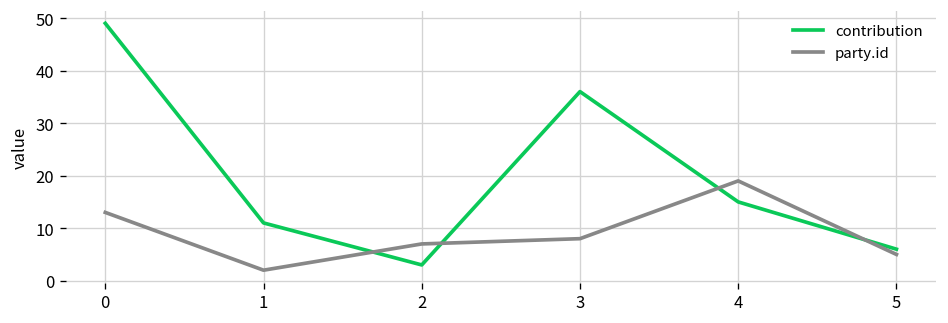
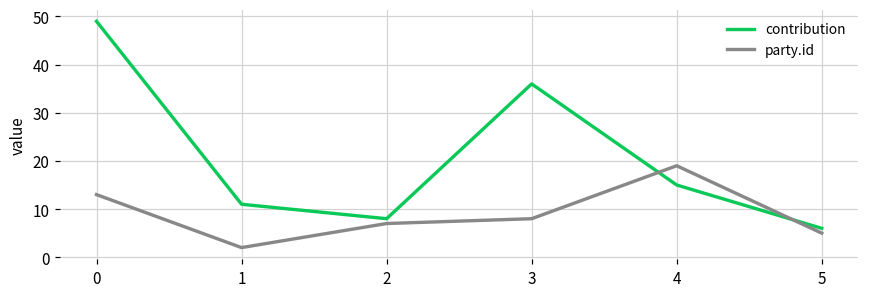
contribution, 2: 3 -> 8
